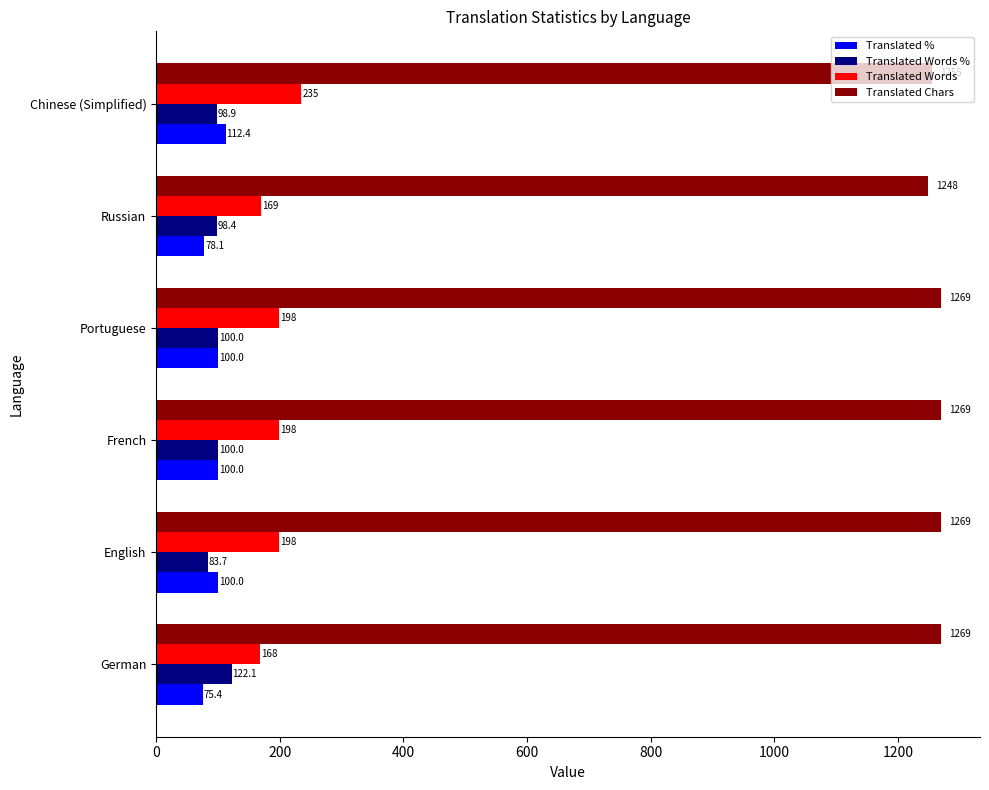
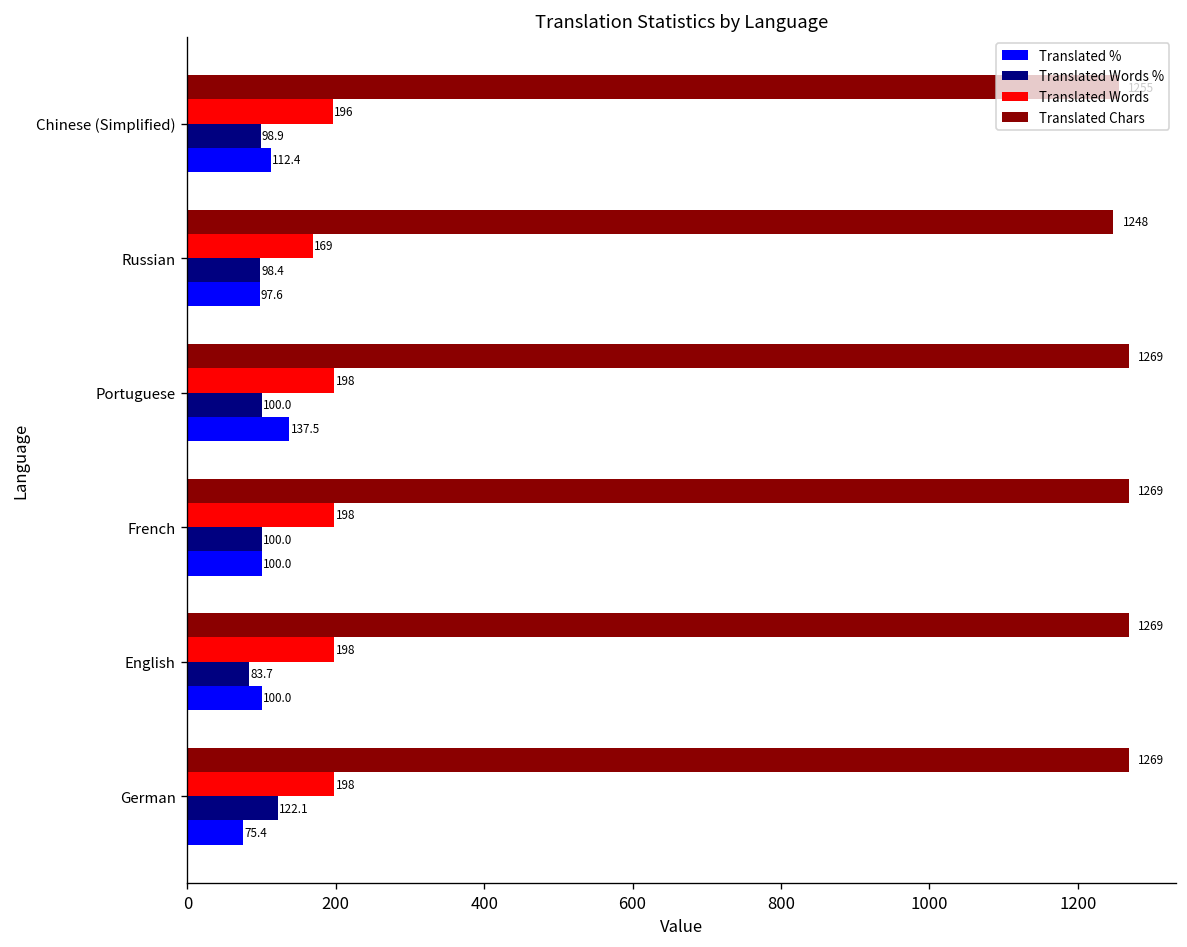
Translated Words, Chinese (Simplified): 235 -> 196
Translated %, Russian: 78.1 -> 97.6
Translated %, Portuguese: 100.0 -> 137.5
Translated Words, German: 168 -> 198
